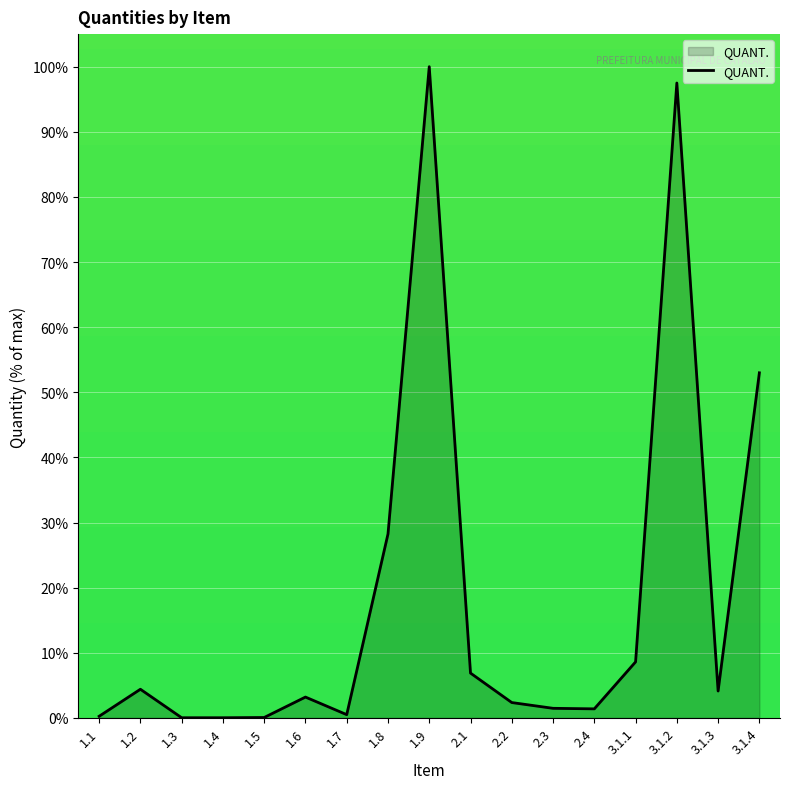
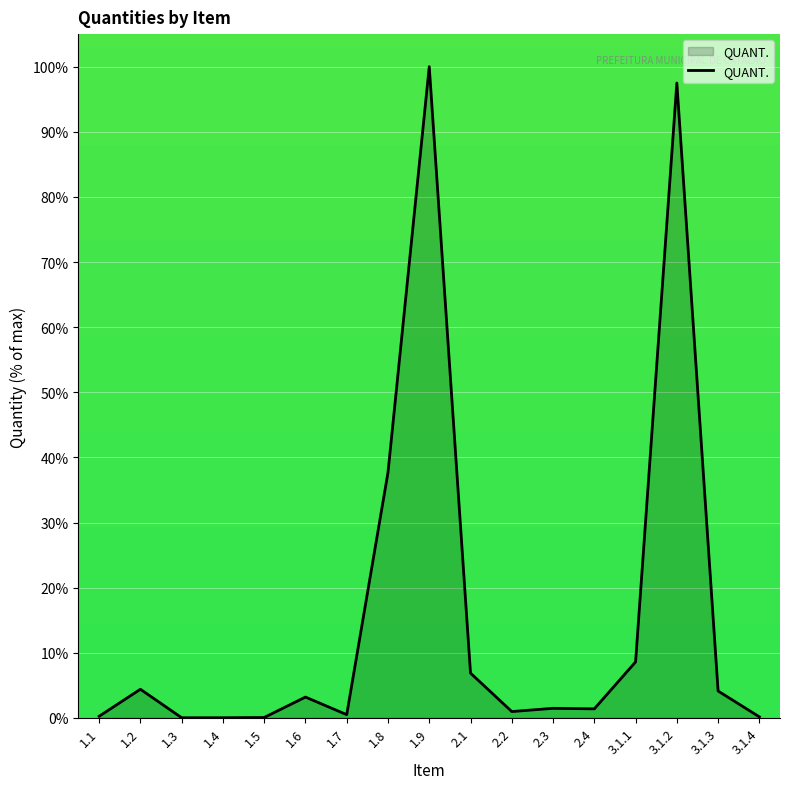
1.8: 28% -> 38%
2.2: 2% -> 1%
3.1.4: 53% -> 0%
